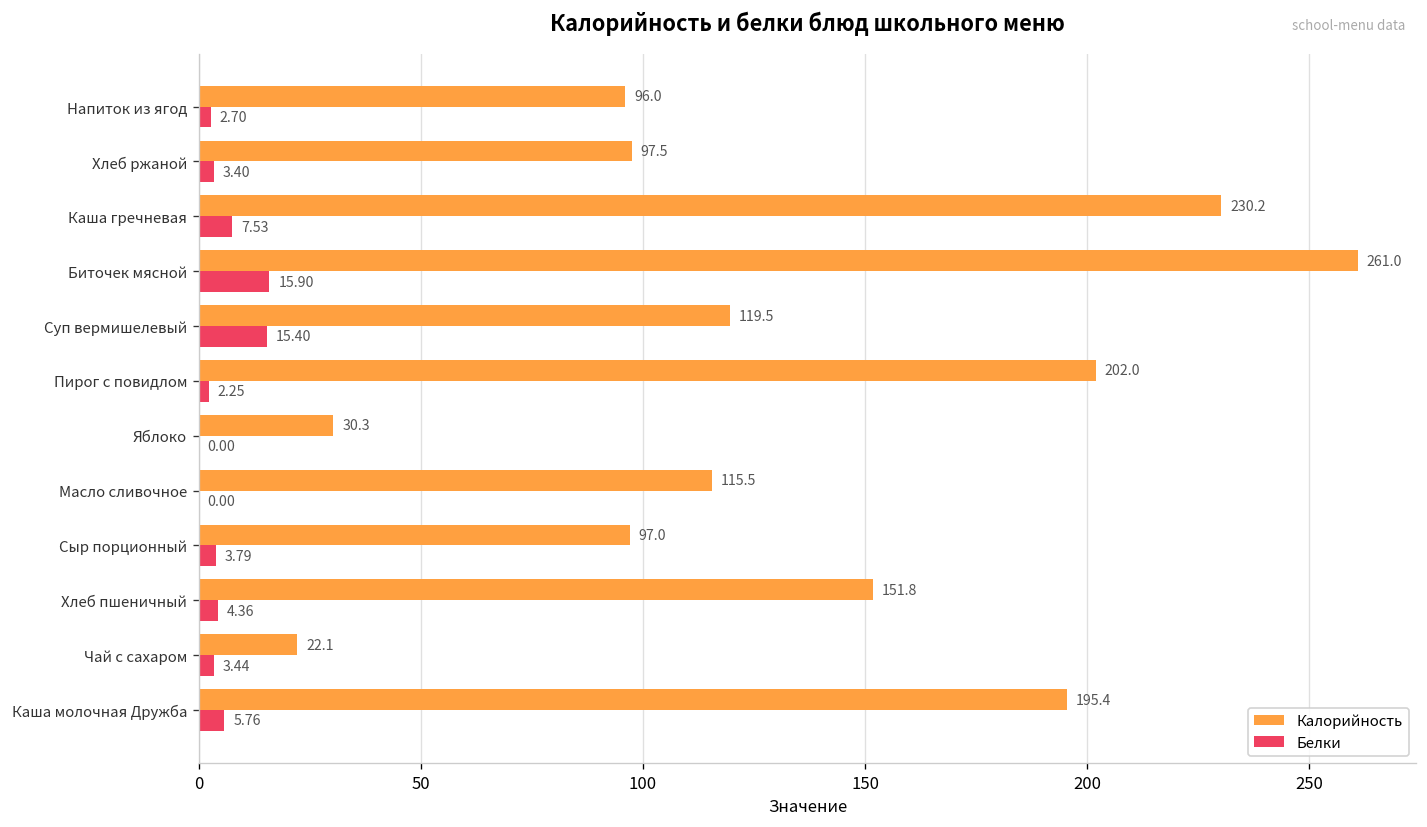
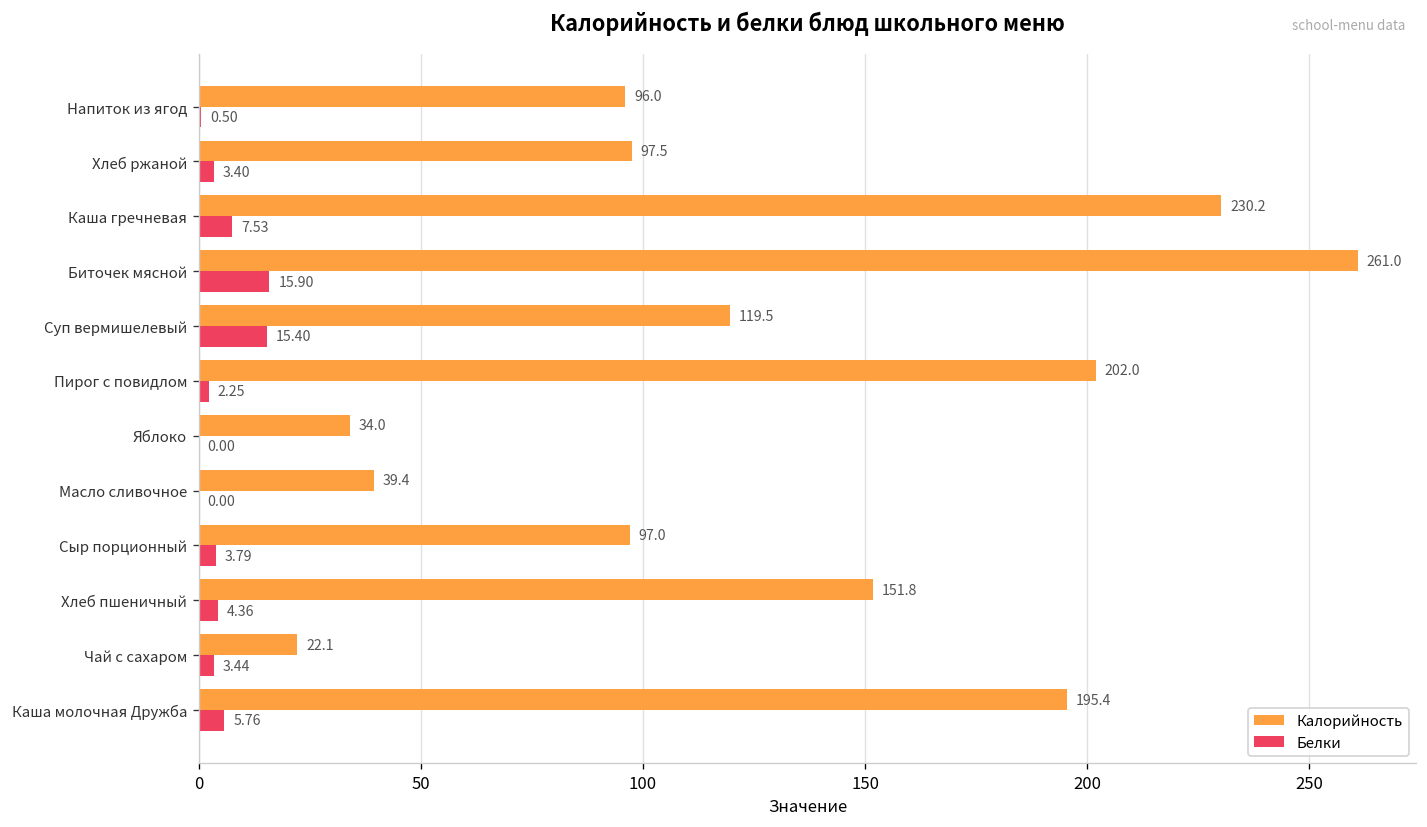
Белки, Напиток из ягод: 2.70 -> 0.50
Калорийность, Яблоко: 30.3 -> 34.0
Калорийность, Масло сливочное: 115.5 -> 39.4
